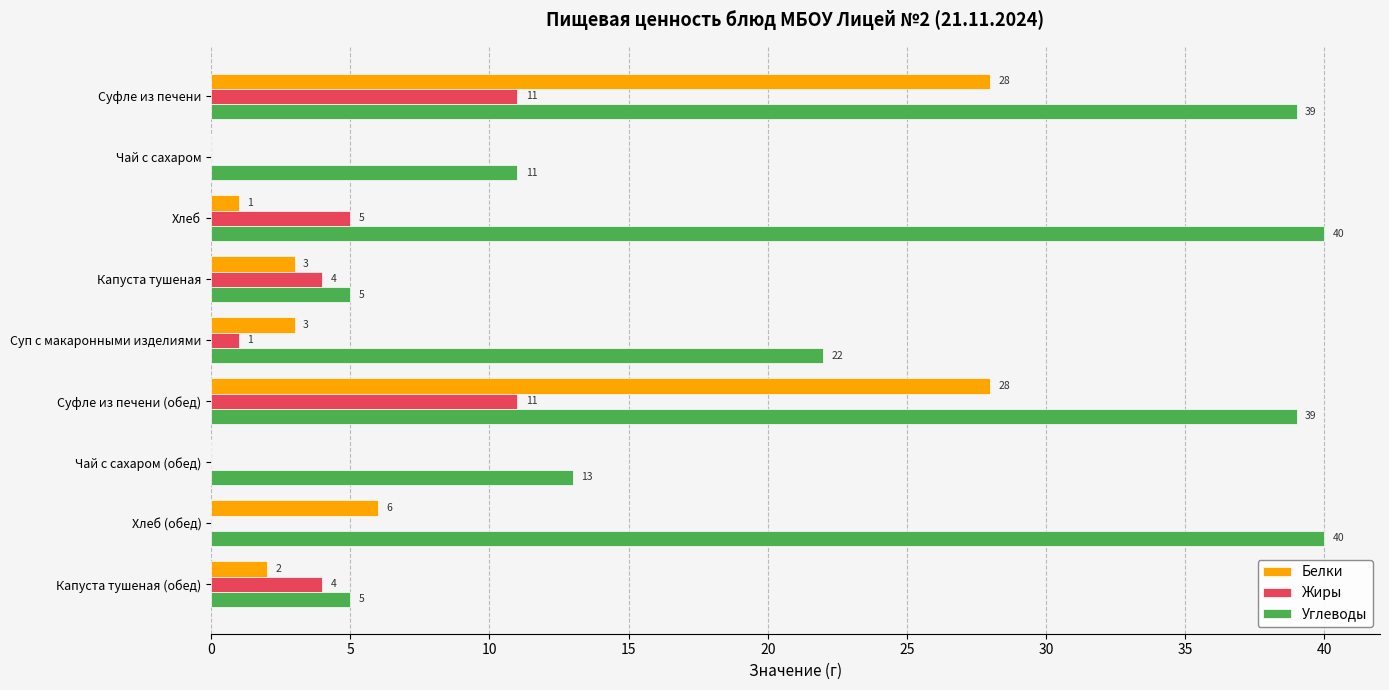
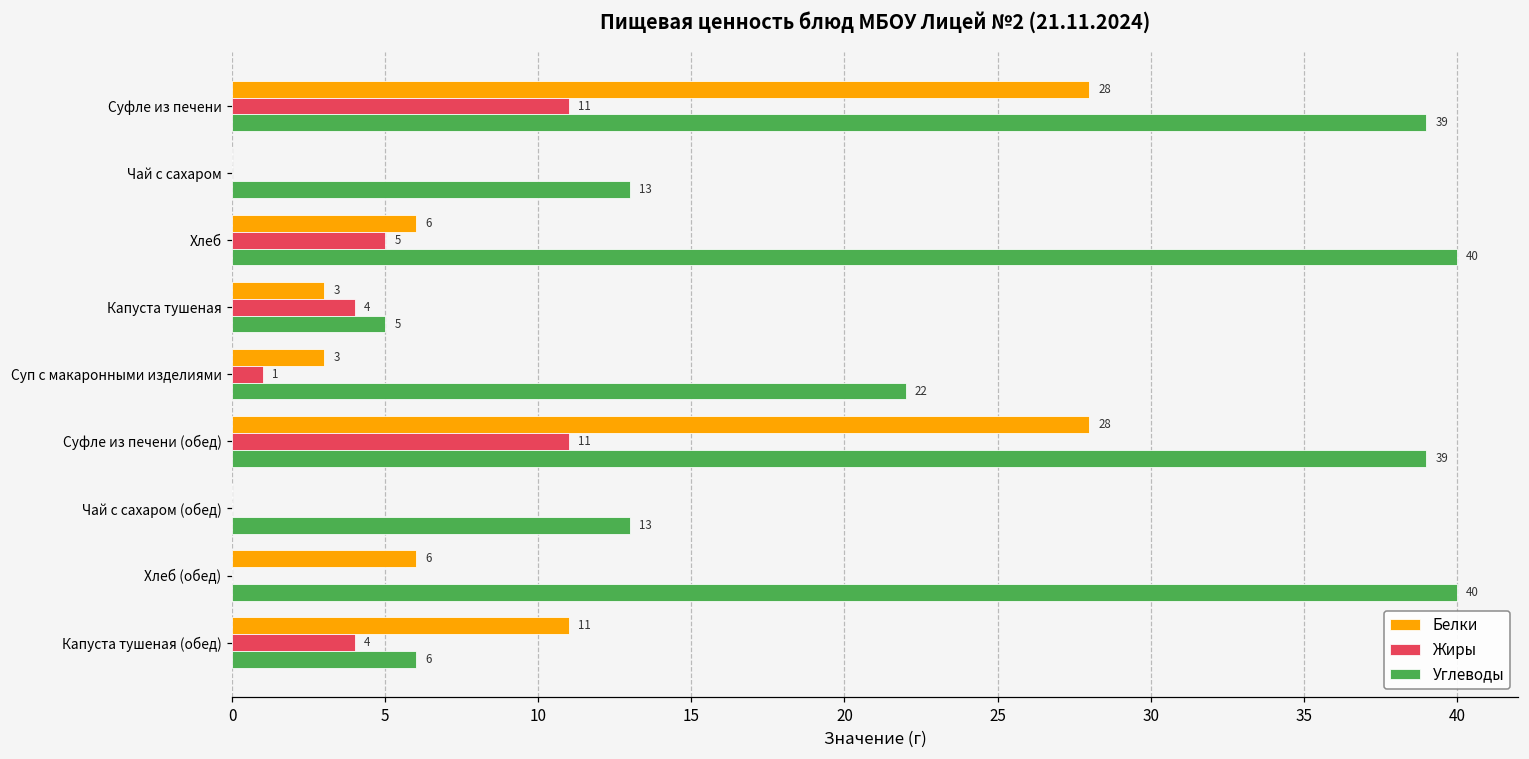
Углеводы, Чай с сахаром: 11 -> 13
Белки, Хлеб: 1 -> 6
Белки, Капуста тушеная (обед): 2 -> 11
Углеводы, Капуста тушеная (обед): 5 -> 6
